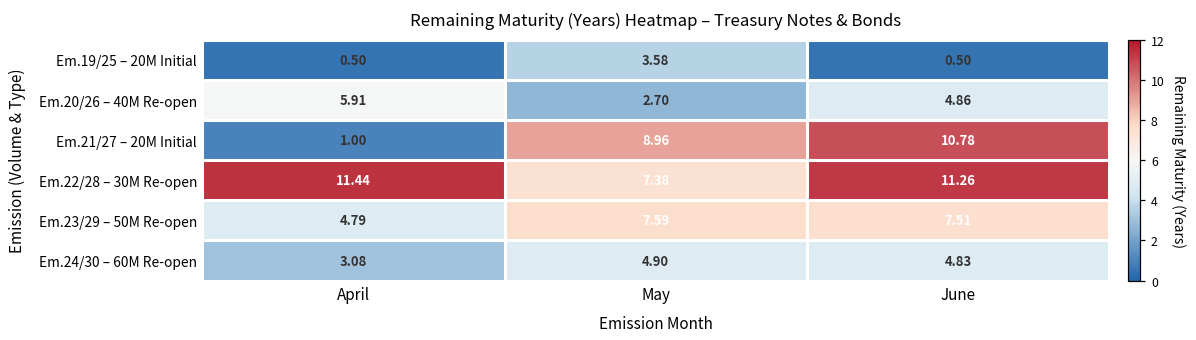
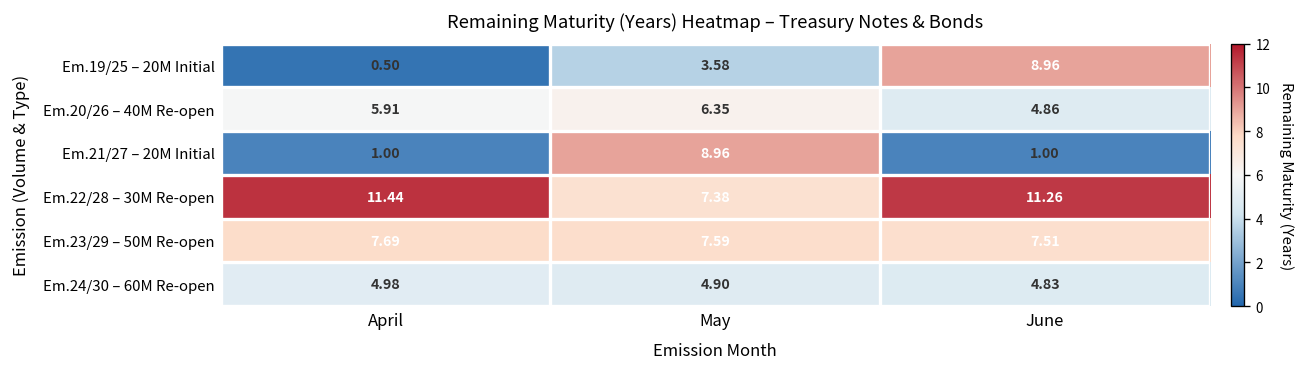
Em.19/25 – 20M Initial, June: 0.50 -> 8.96
Em.20/26 – 40M Re-open, May: 2.70 -> 6.35
Em.21/27 – 20M Initial, June: 10.78 -> 1.00
Em.23/29 – 50M Re-open, April: 4.79 -> 7.69
Em.24/30 – 60M Re-open, April: 3.08 -> 4.98
